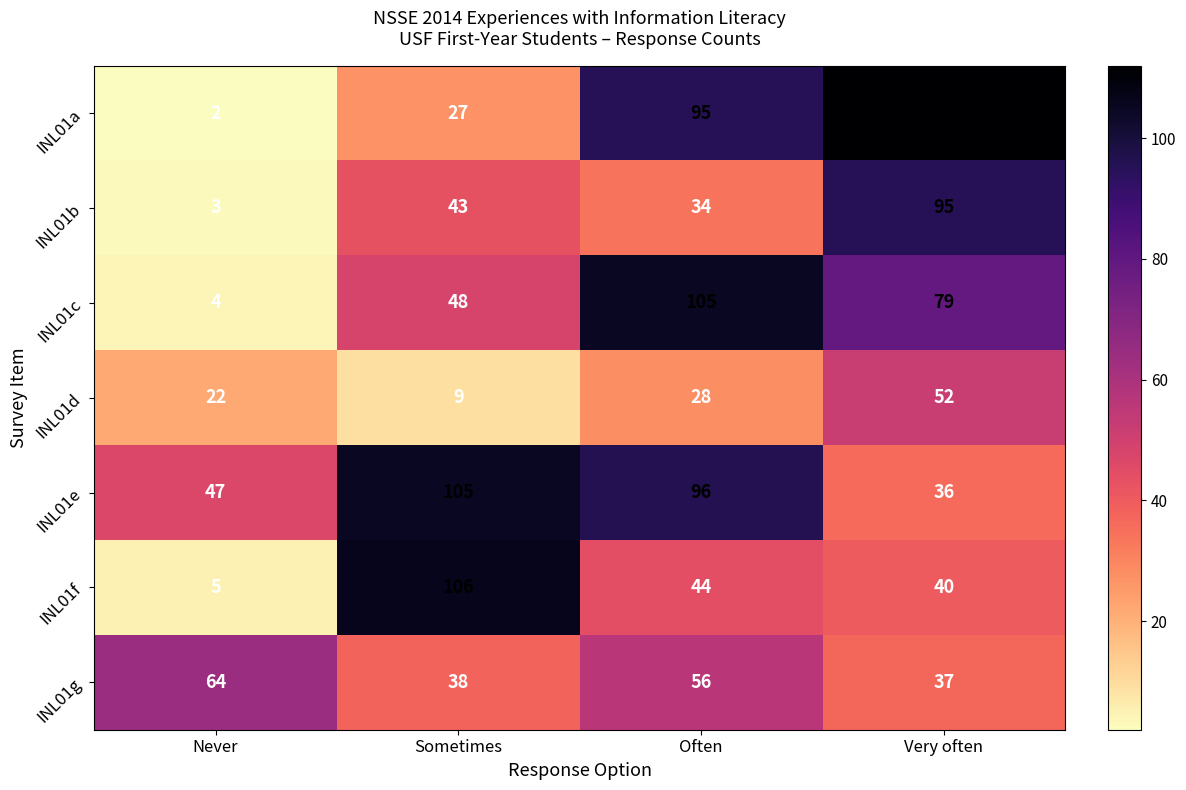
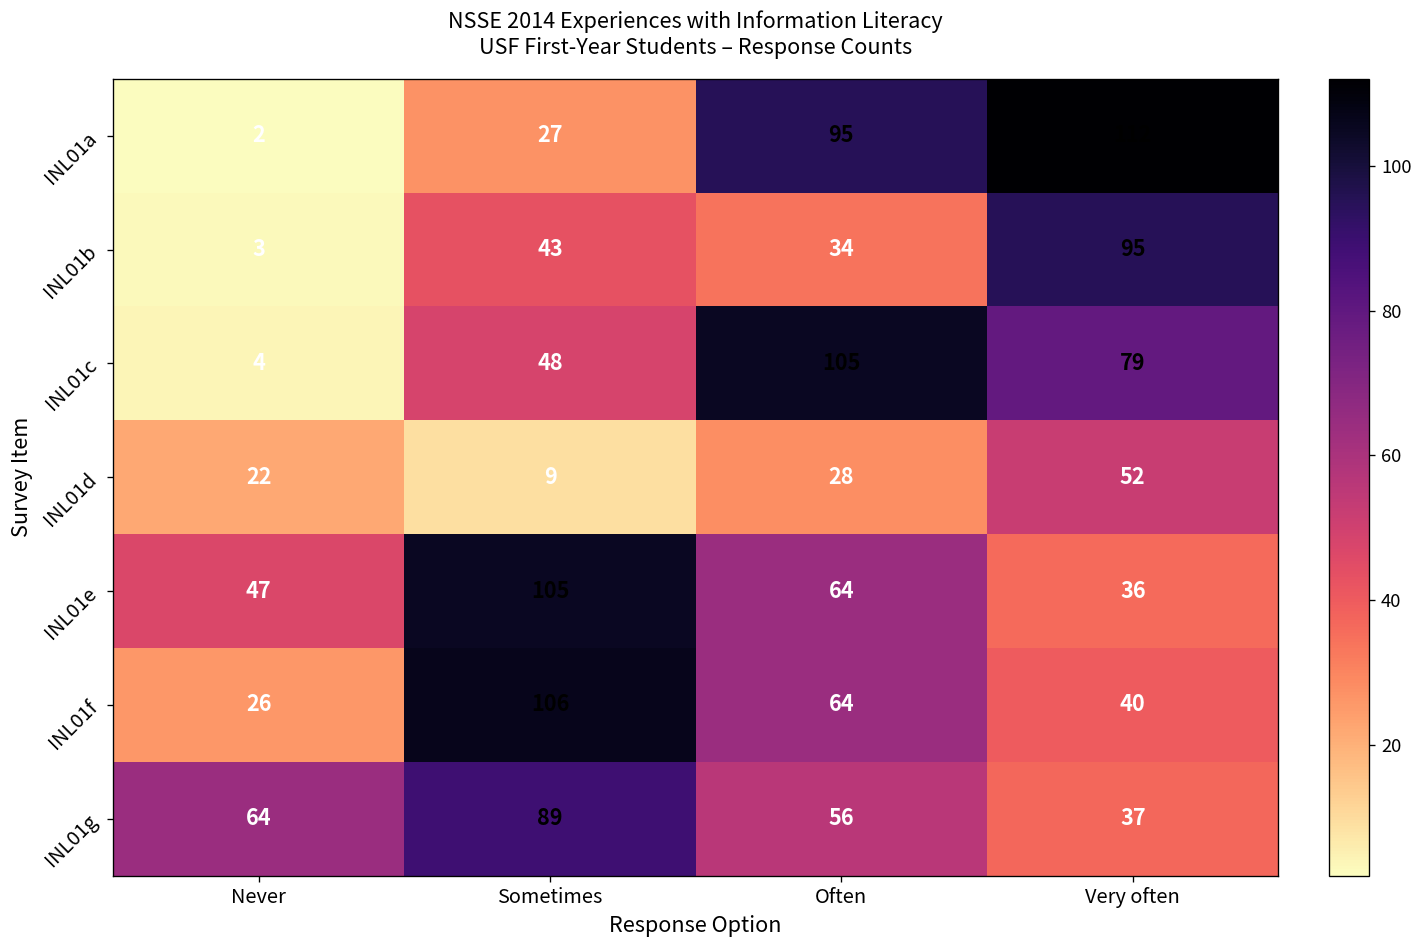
INL01e, Often: 96 -> 64
INL01f, Never: 5 -> 26
INL01f, Often: 44 -> 64
INL01g, Sometimes: 38 -> 89
